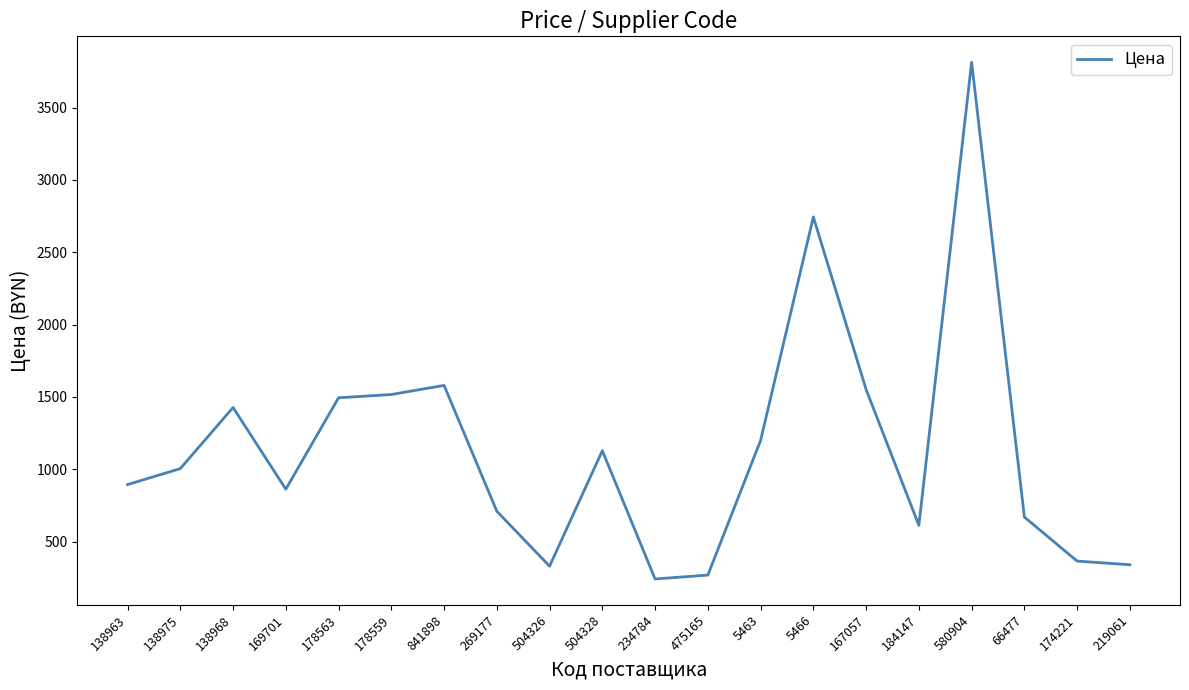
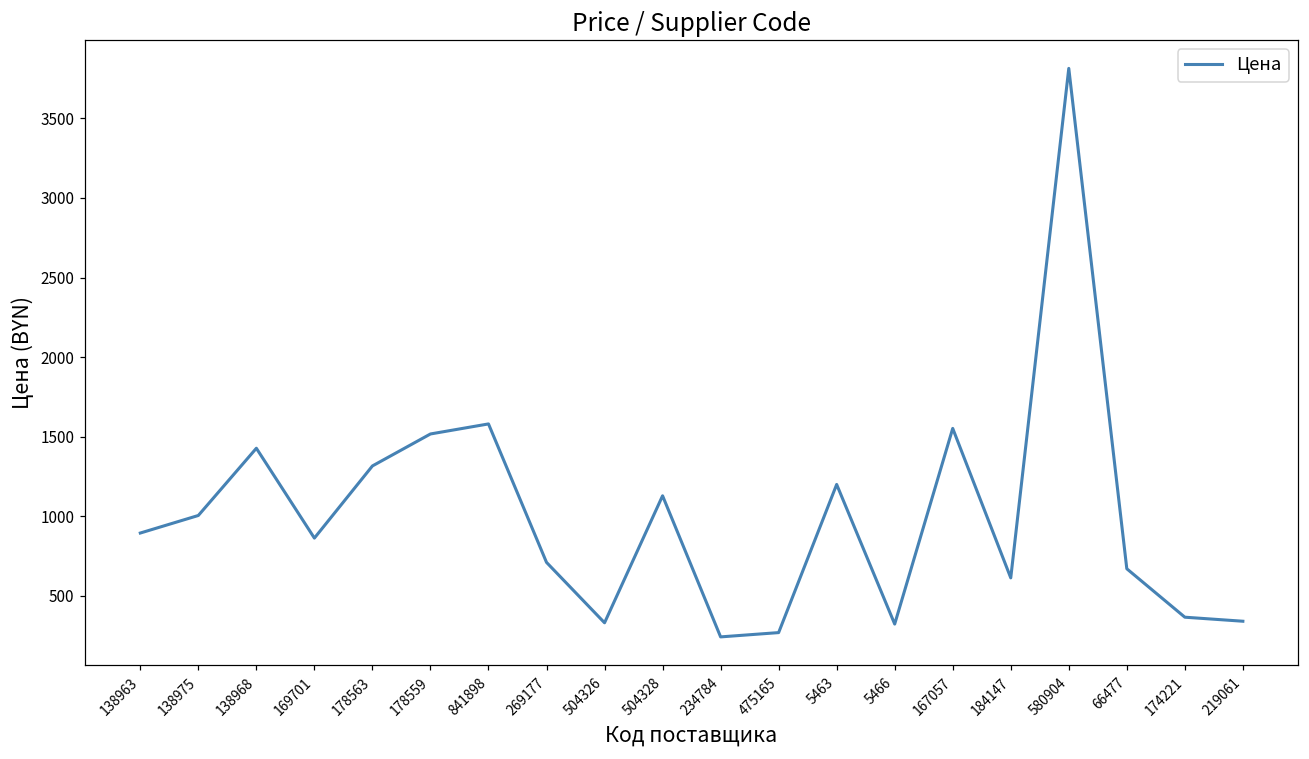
178563: 1490 -> 1320
5466: 2740 -> 320
